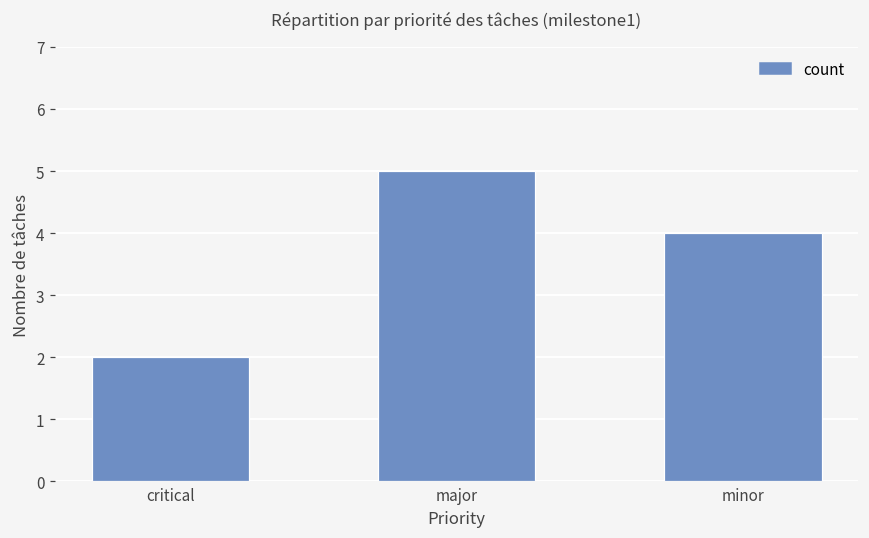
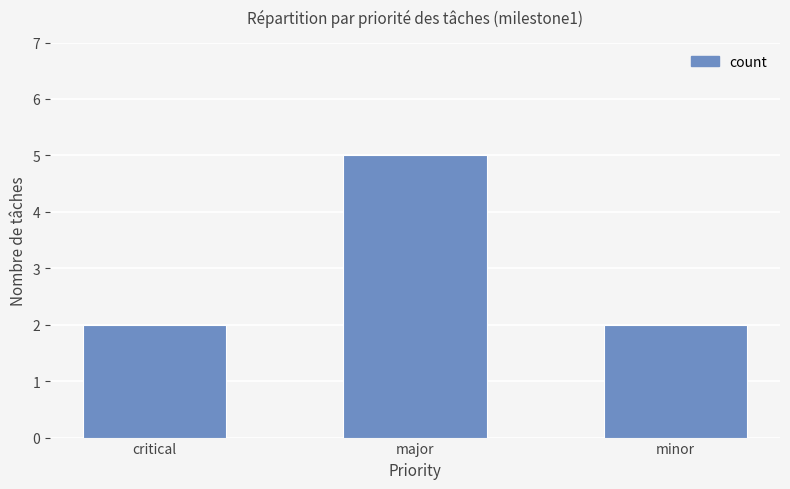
minor: 4 -> 2
